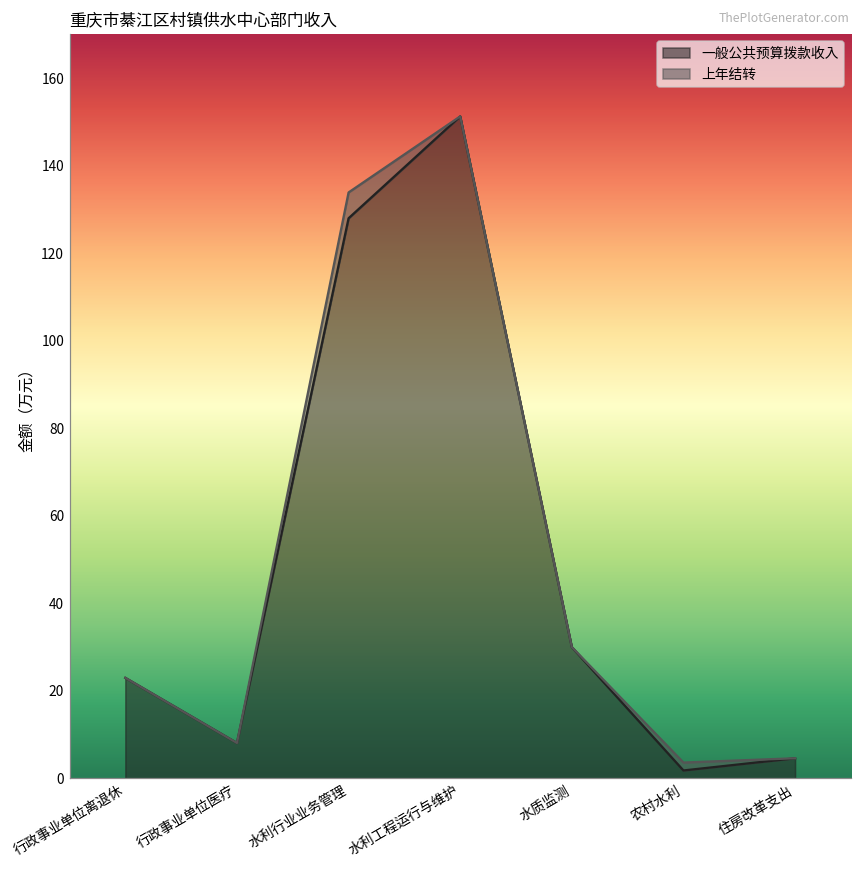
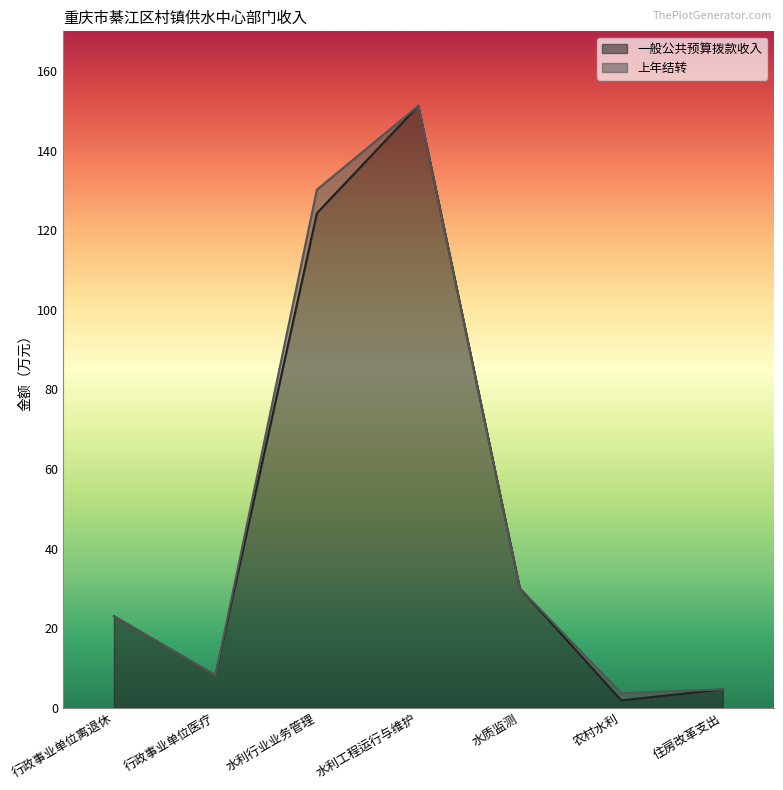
一般公共预算拨款收入, 水利行业业务管理: 128 -> 124
